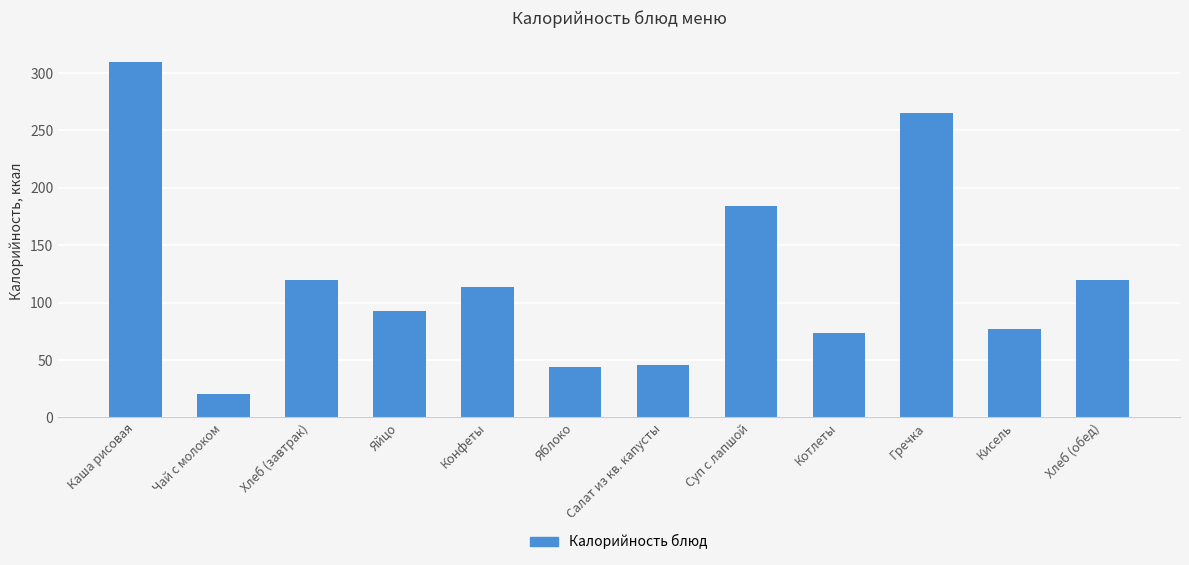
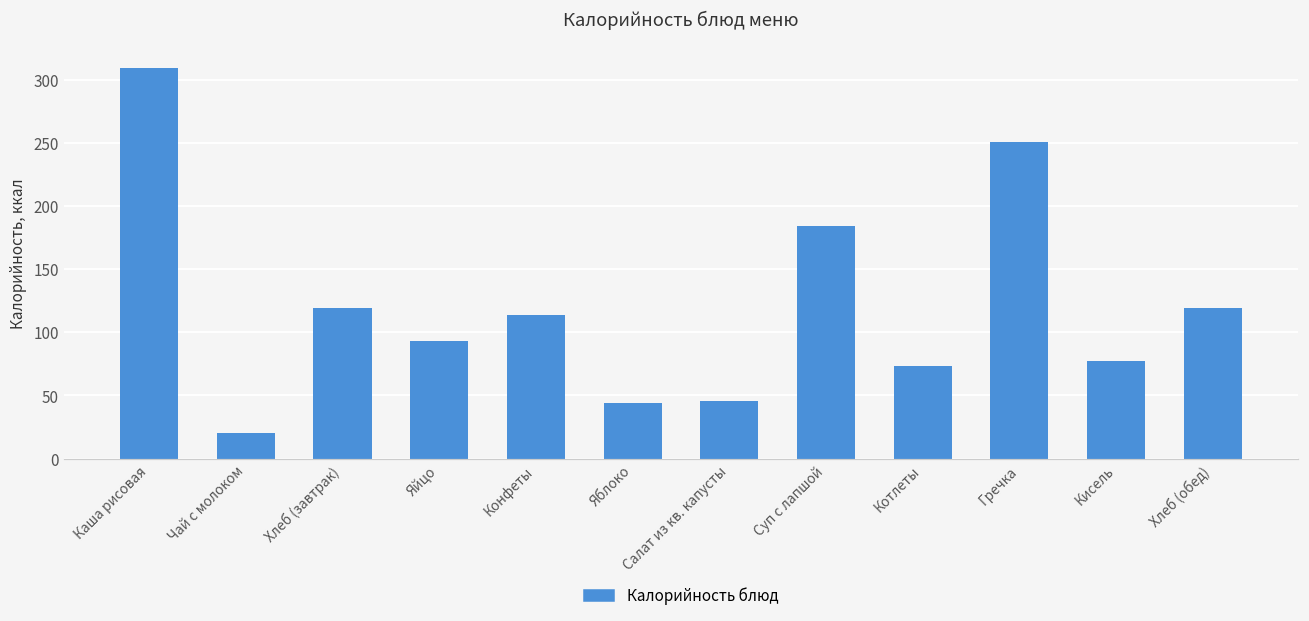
Гречка: 265 -> 251
